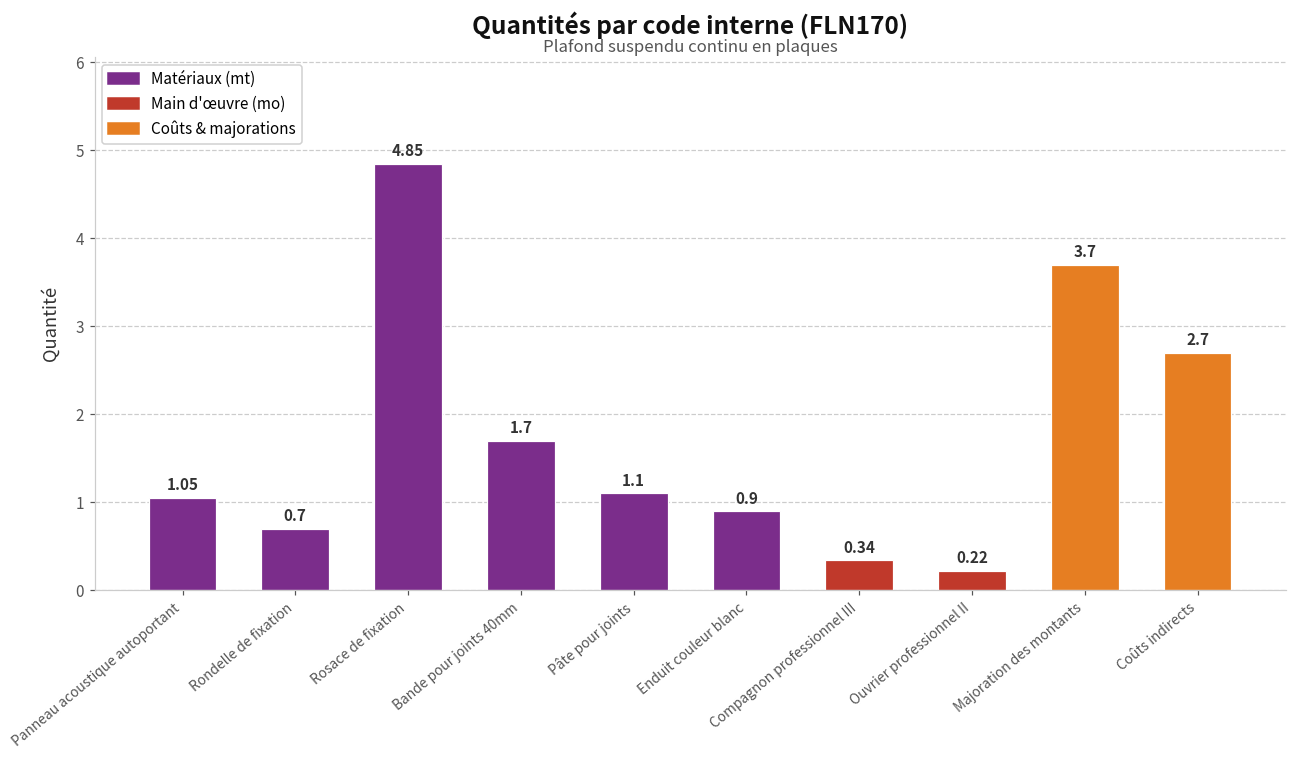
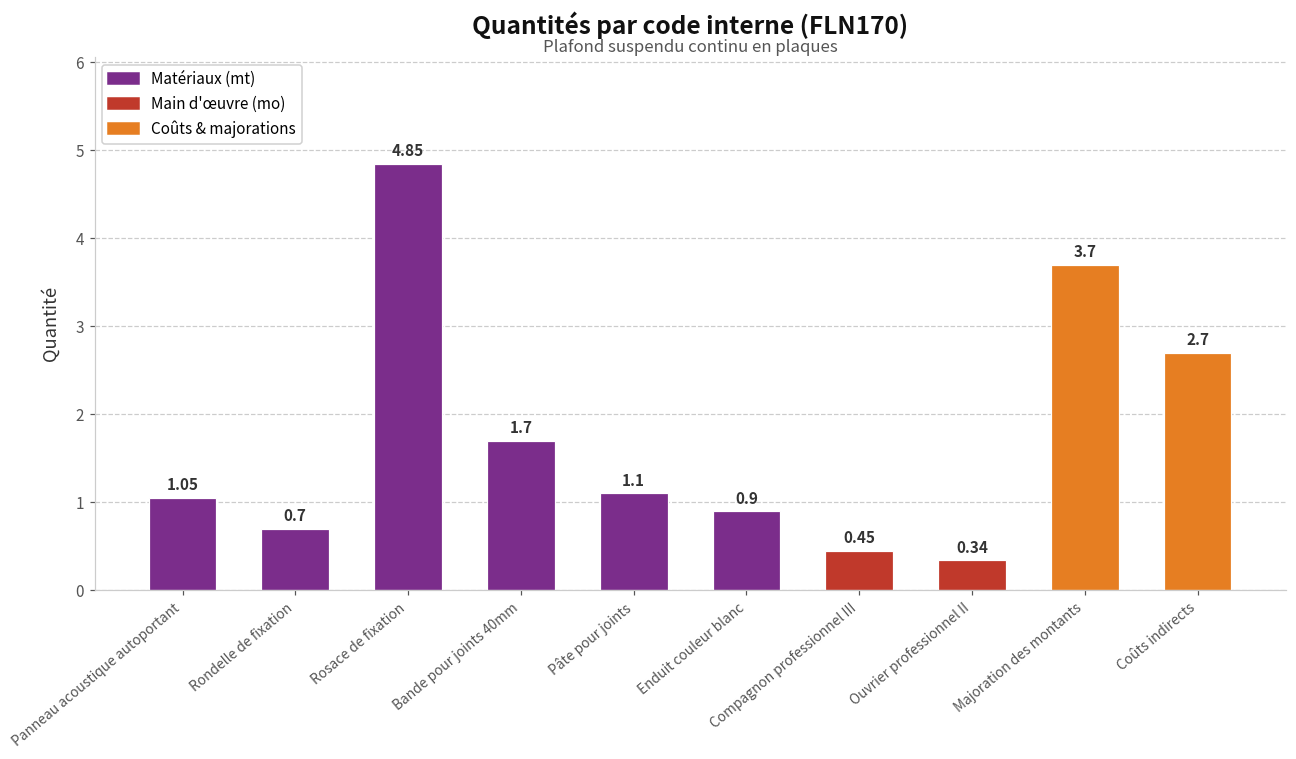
Compagnon professionnel III: 0.34 -> 0.45
Ouvrier professionnel II: 0.22 -> 0.34
